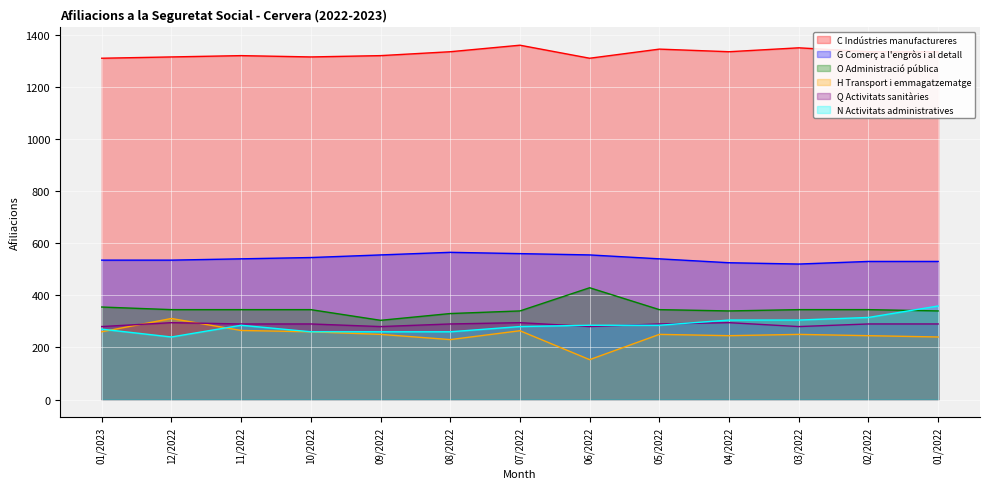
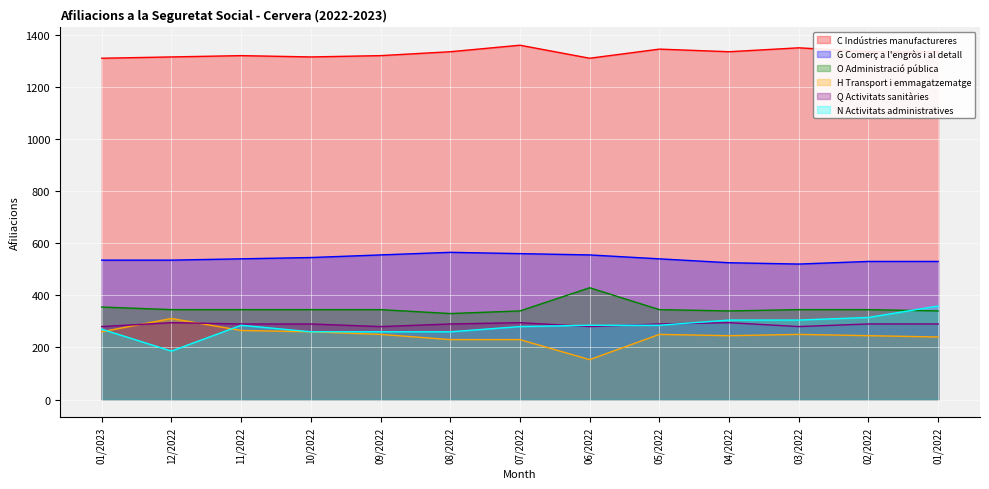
N Activitats administratives, 12/2022: 240 -> 190
O Administració pública, 09/2022: 300 -> 350
H Transport i emmagatzematge, 07/2022: 260 -> 230
